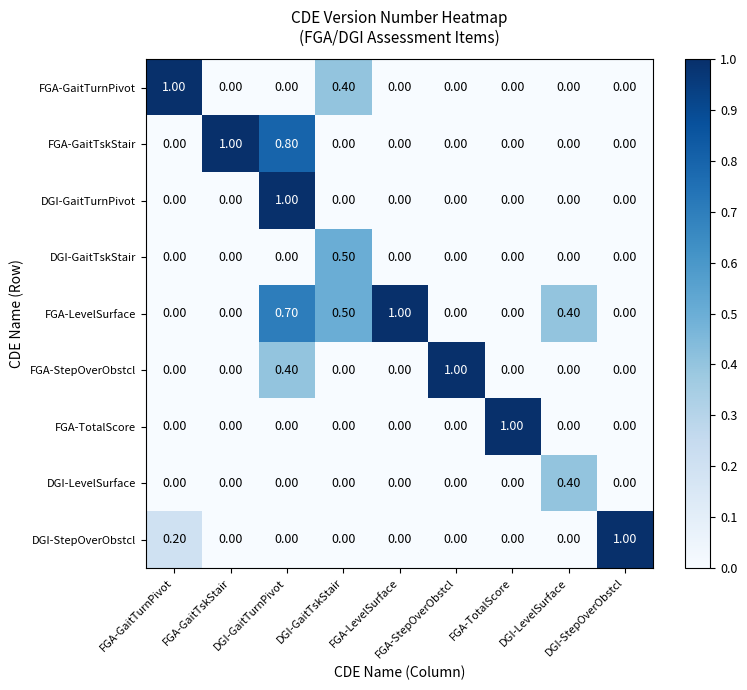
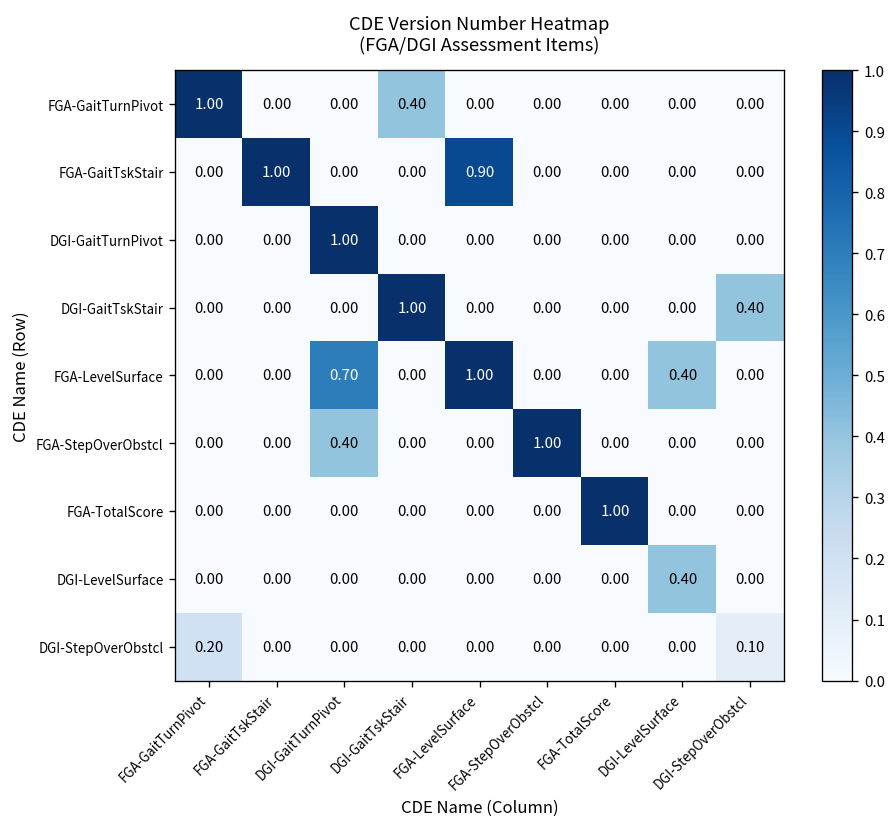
FGA-GaitTskStair, DGI-GaitTurnPivot: 0.80 -> 0.00
FGA-GaitTskStair, FGA-LevelSurface: 0.00 -> 0.90
DGI-GaitTskStair, DGI-GaitTskStair: 0.50 -> 1.00
DGI-GaitTskStair, DGI-StepOverObstcl: 0.00 -> 0.40
FGA-LevelSurface, DGI-GaitTskStair: 0.50 -> 0.00
DGI-StepOverObstcl, DGI-StepOverObstcl: 1.00 -> 0.10
